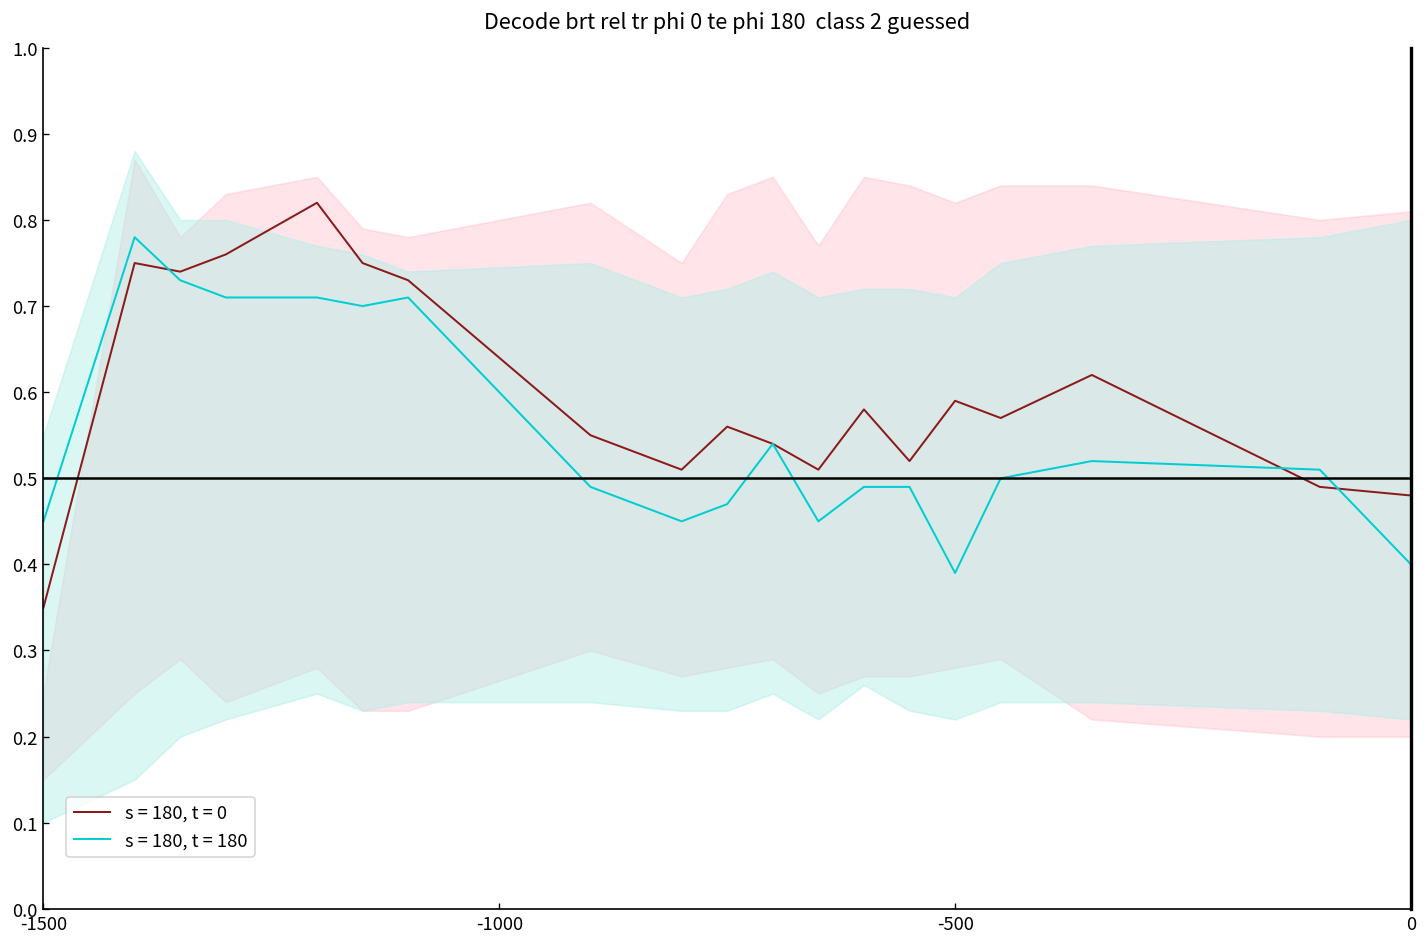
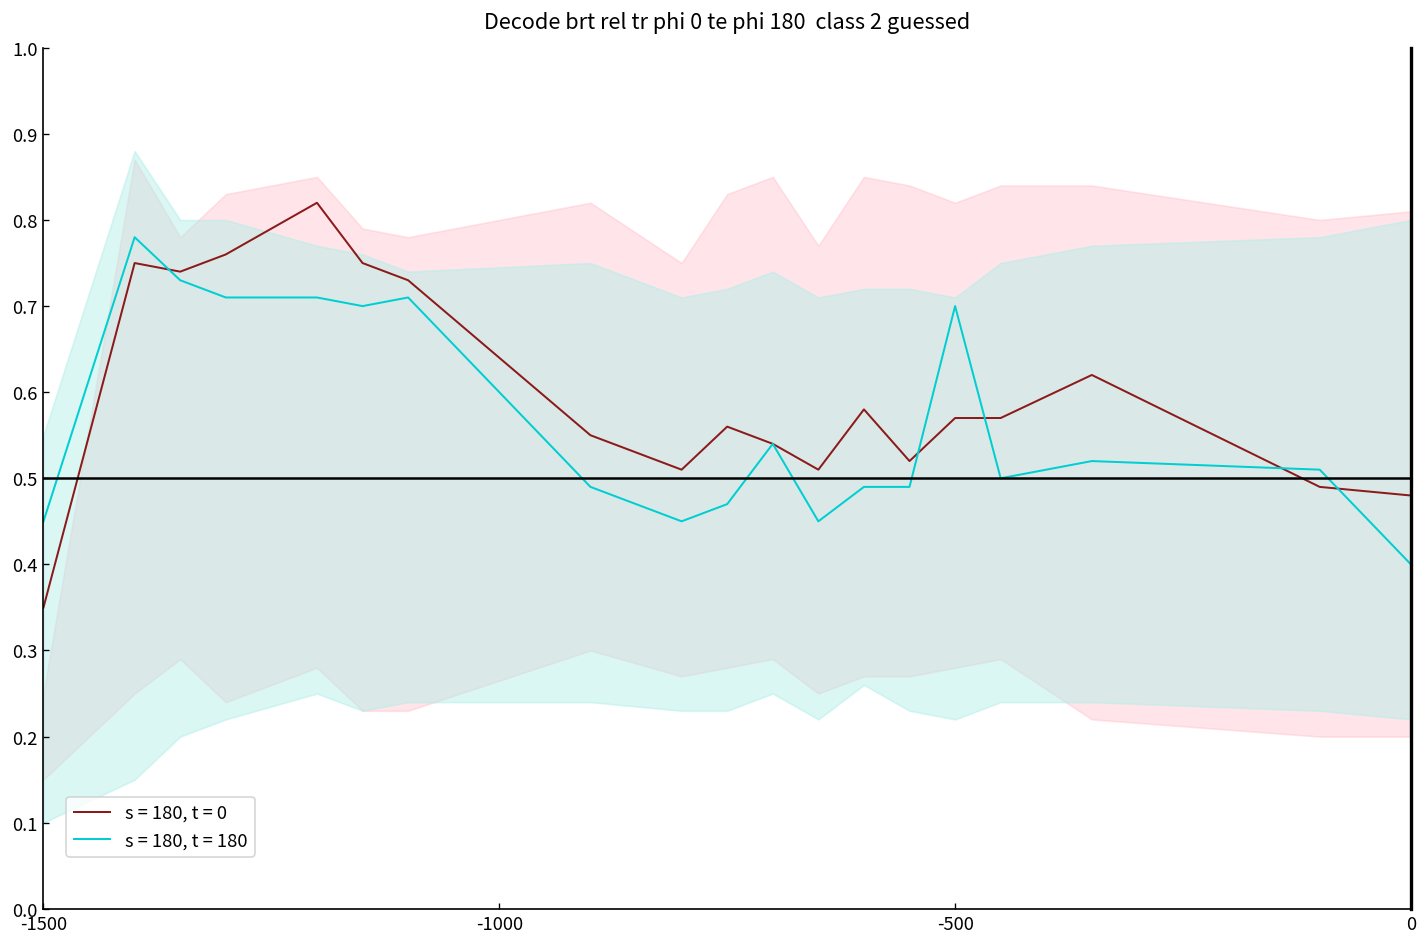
s = 180, t = 0, -500: 0.59 -> 0.57
s = 180, t = 180, -500: 0.39 -> 0.70
